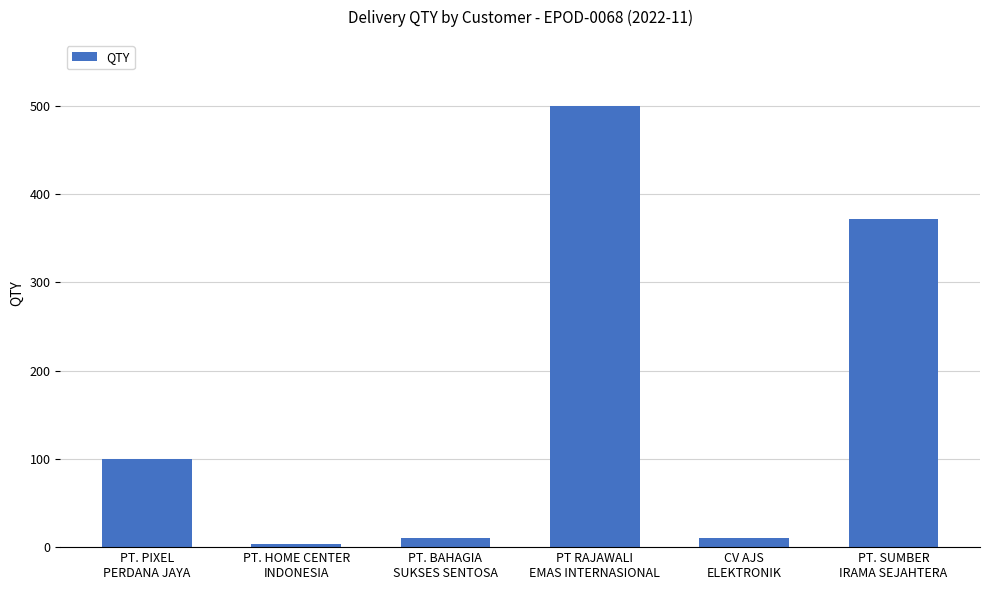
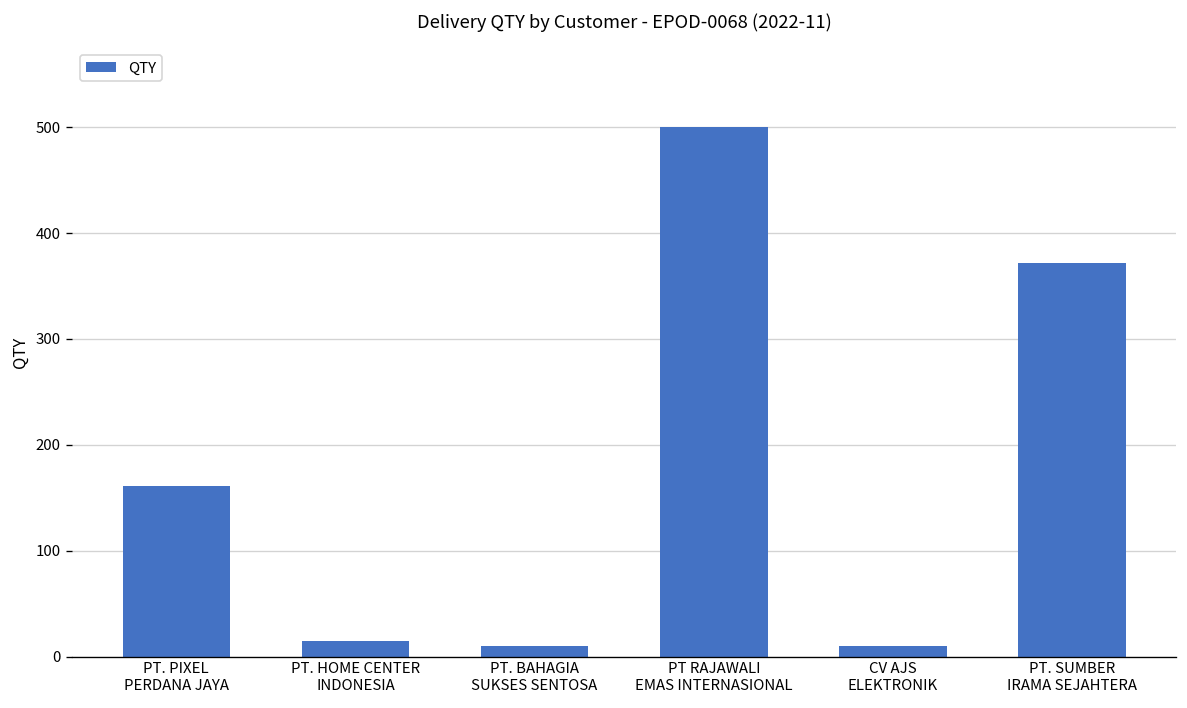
PT. PIXEL PERDANA JAYA: 100 -> 160
PT. HOME CENTER INDONESIA: 0 -> 20
